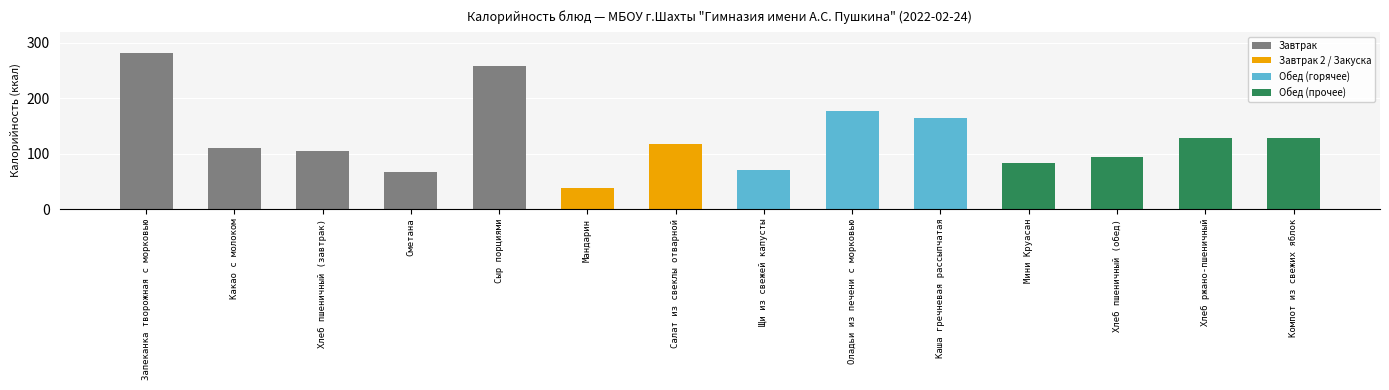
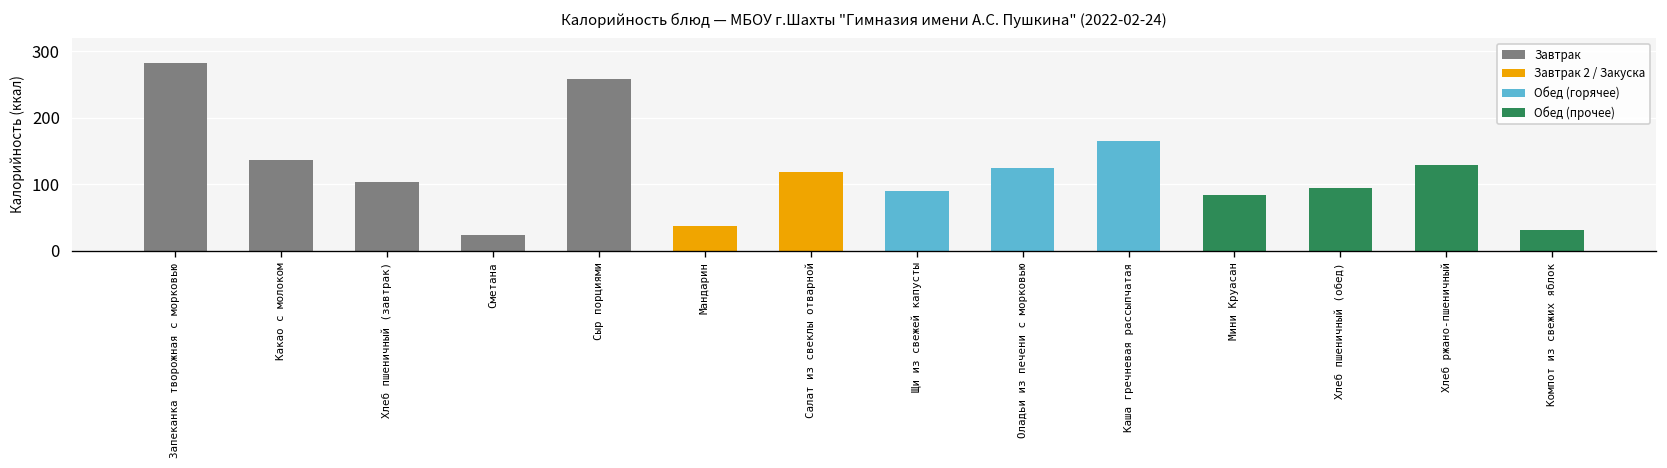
Какао с молоком: 110 -> 140
Сметана: 70 -> 20
Щи из свежей капусты: 70 -> 90
Оладьи из печени с морковью: 180 -> 120
Компот из свежих яблок: 130 -> 30
